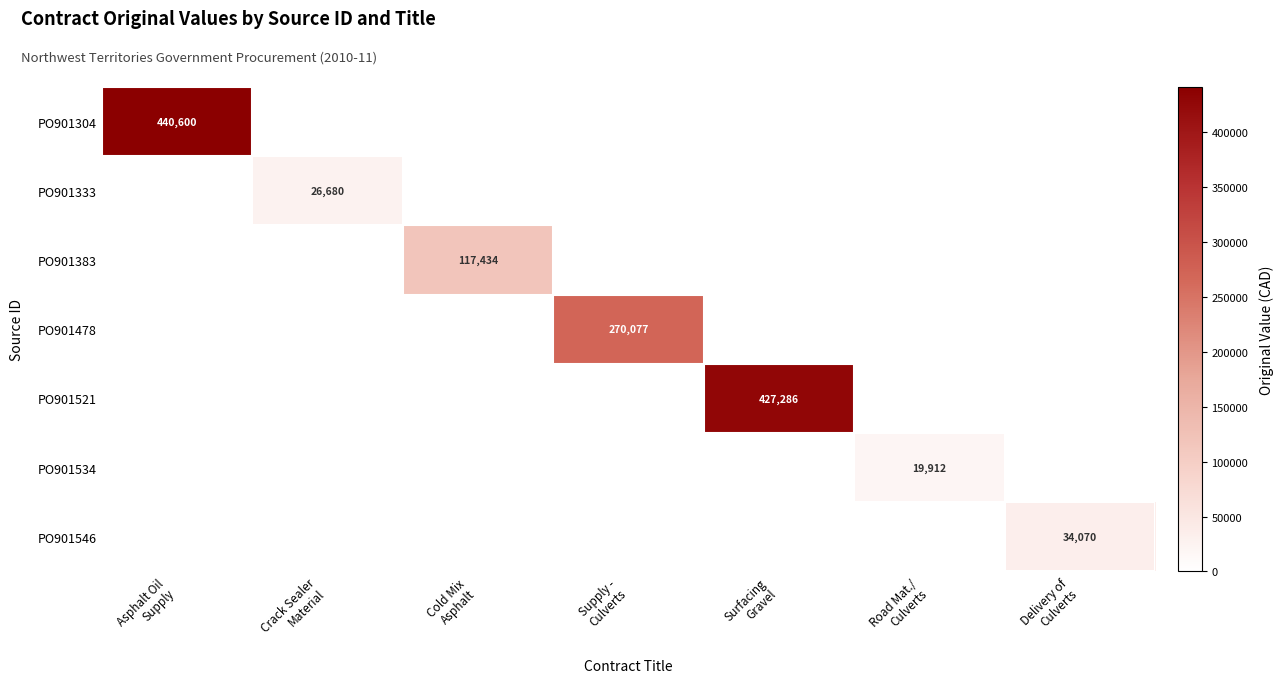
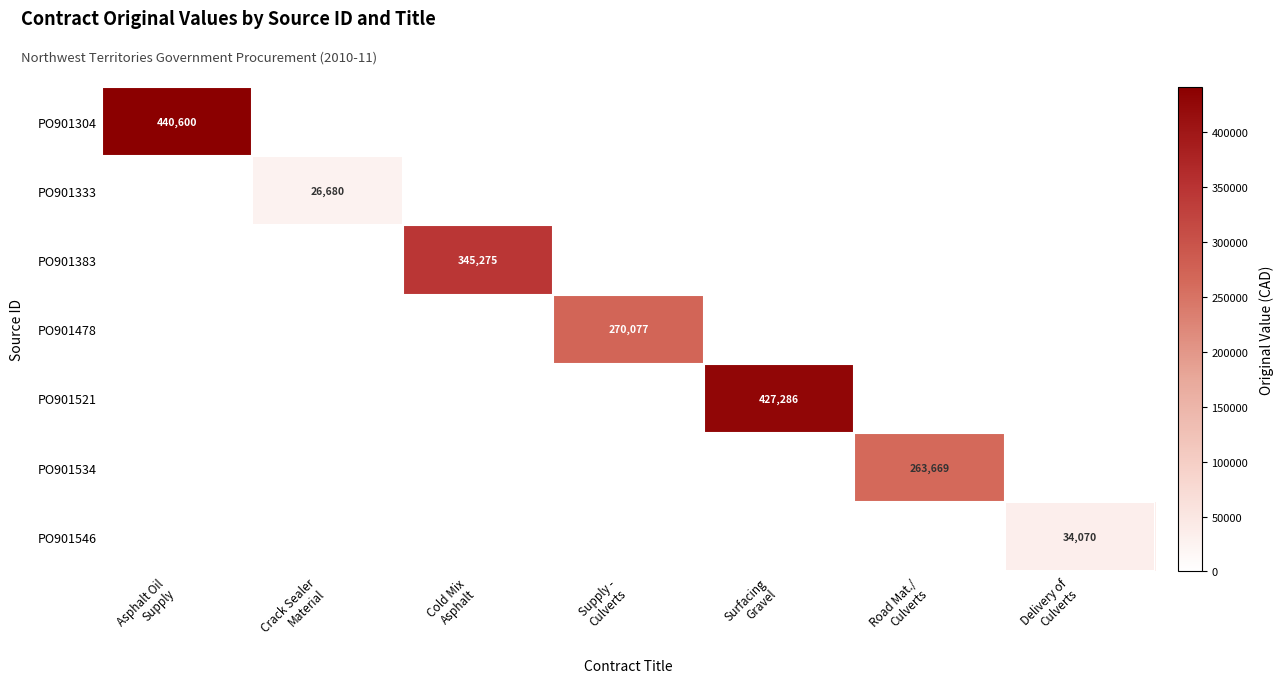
PO901383, Cold Mix Asphalt: 117,434 -> 345,275
PO901534, Road Mat./ Culverts: 19,912 -> 263,669
